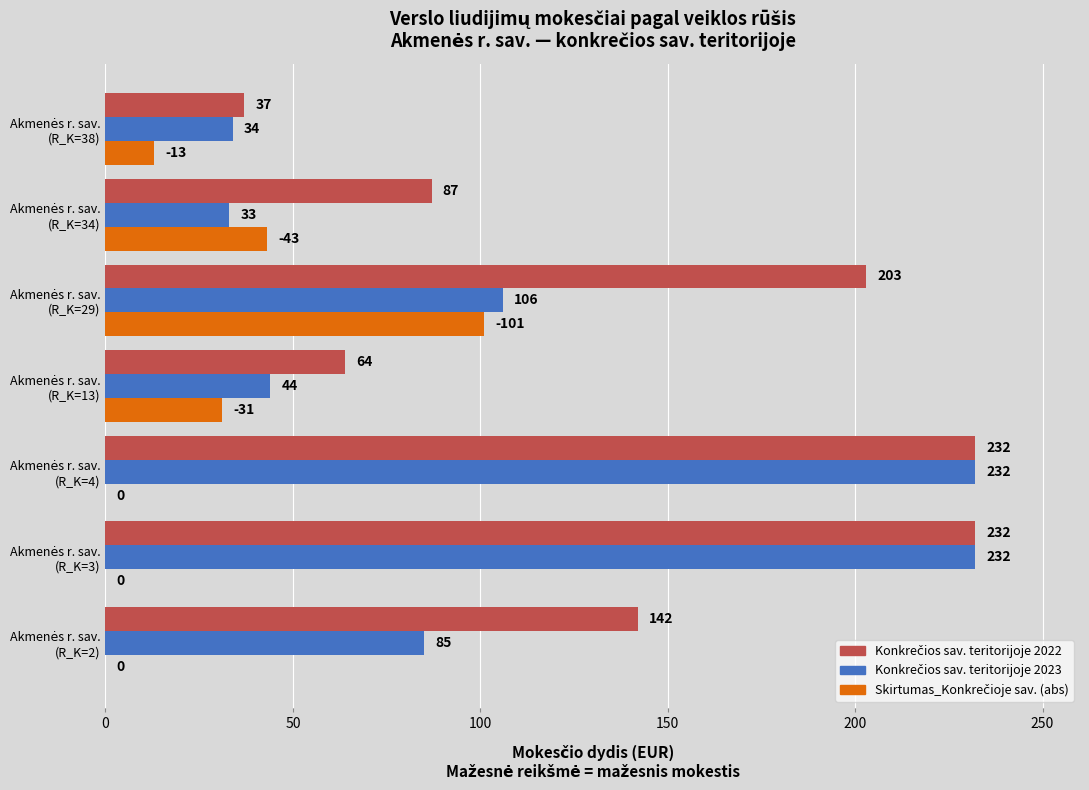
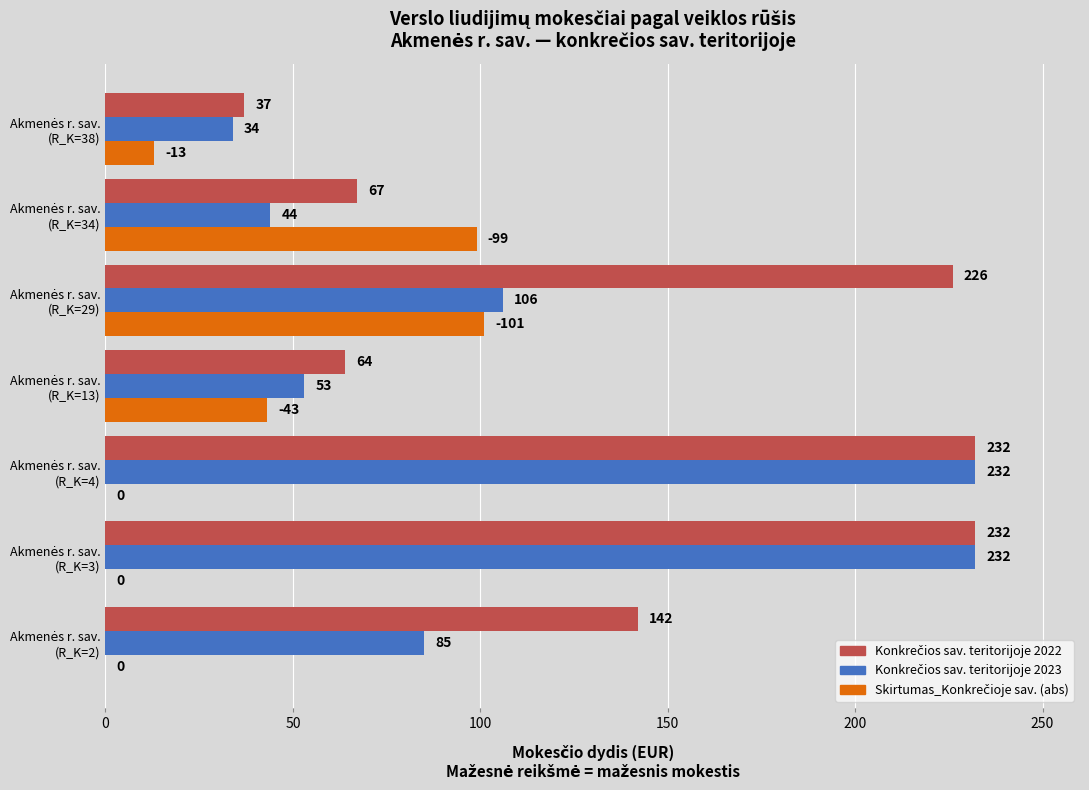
Konkrečios sav. teritorijoje 2022, Akmenės r. sav. (R_K=34): 87 -> 67
Konkrečios sav. teritorijoje 2023, Akmenės r. sav. (R_K=34): 33 -> 44
Skirtumas_Konkrečioje sav. (abs), Akmenės r. sav. (R_K=34): -43 -> -99
Konkrečios sav. teritorijoje 2022, Akmenės r. sav. (R_K=29): 203 -> 226
Konkrečios sav. teritorijoje 2023, Akmenės r. sav. (R_K=13): 44 -> 53
Skirtumas_Konkrečioje sav. (abs), Akmenės r. sav. (R_K=13): -31 -> -43
